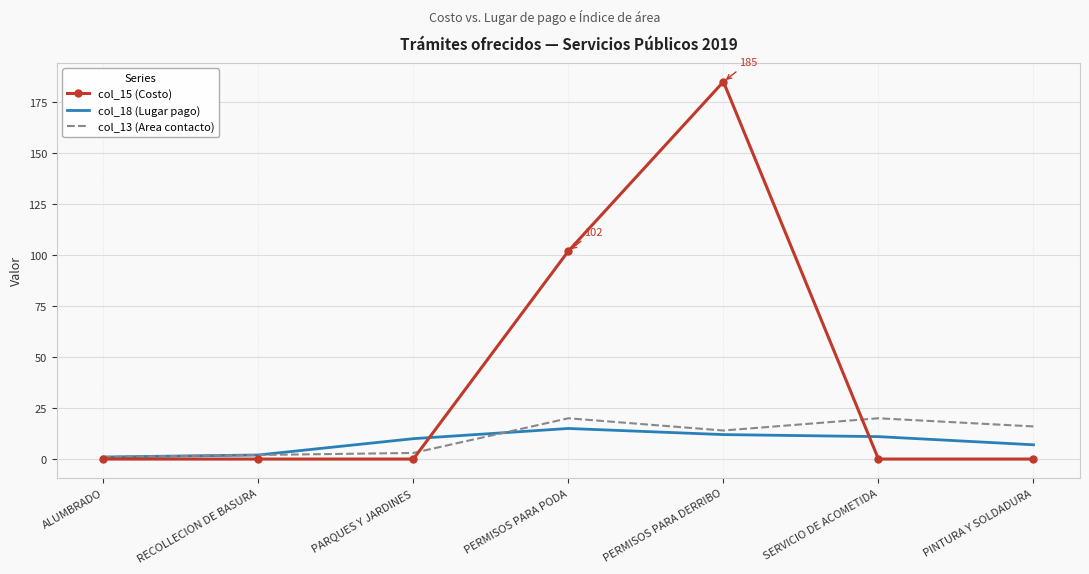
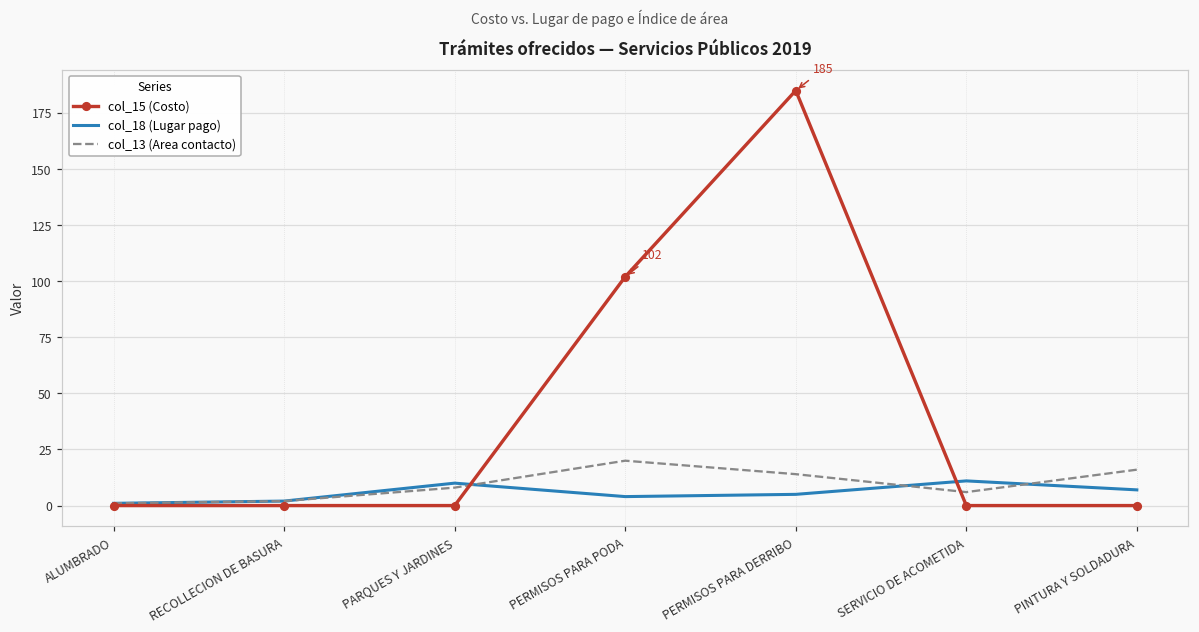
col_13 (Area contacto), PARQUES Y JARDINES: 3 -> 8
col_18 (Lugar pago), PERMISOS PARA PODA: 15 -> 4
col_18 (Lugar pago), PERMISOS PARA DERRIBO: 12 -> 5
col_13 (Area contacto), SERVICIO DE ACOMETIDA: 20 -> 6
